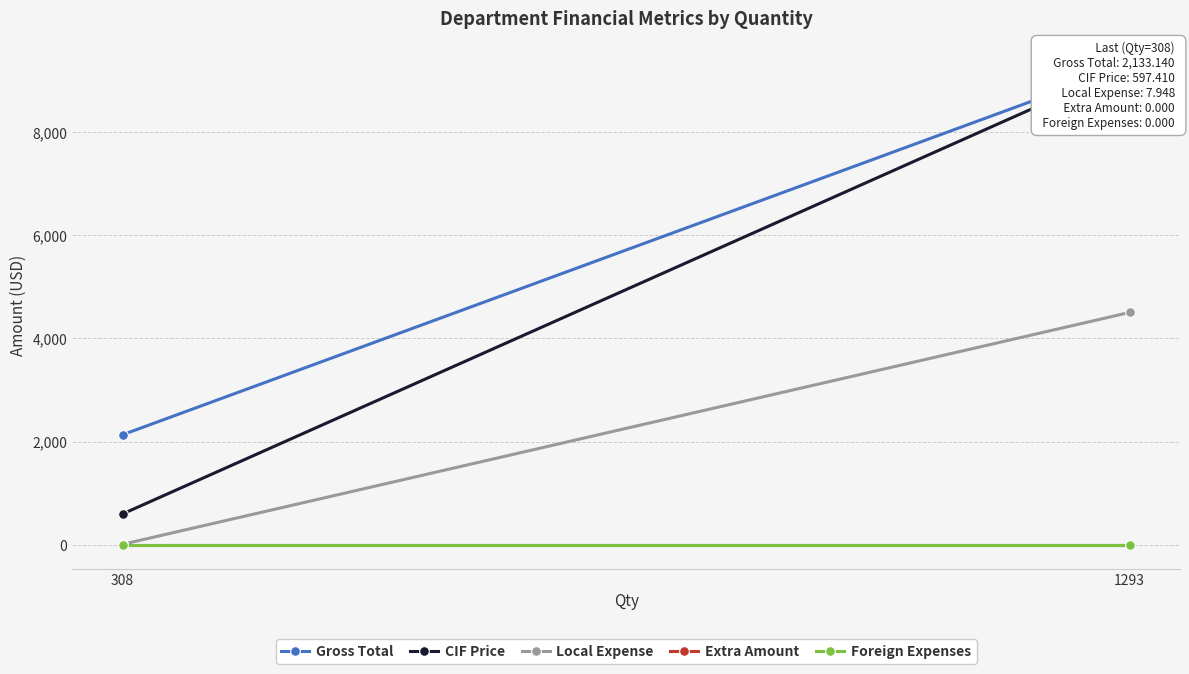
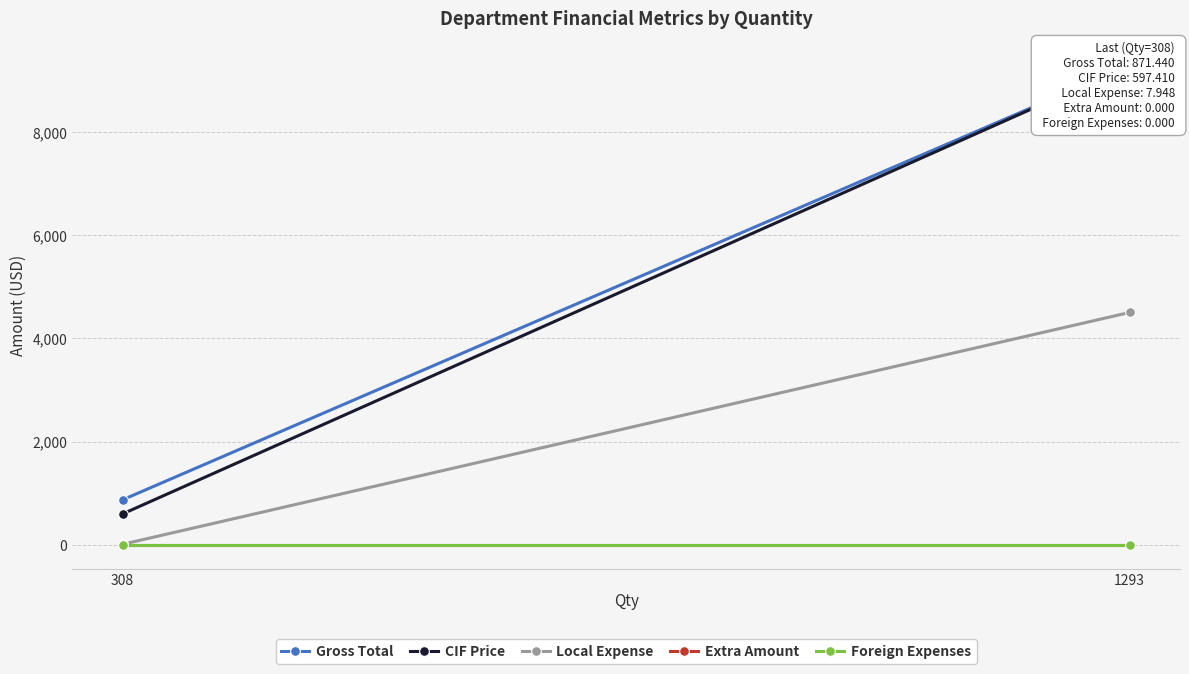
Gross Total, 308: 2,133.140 -> 871.440
